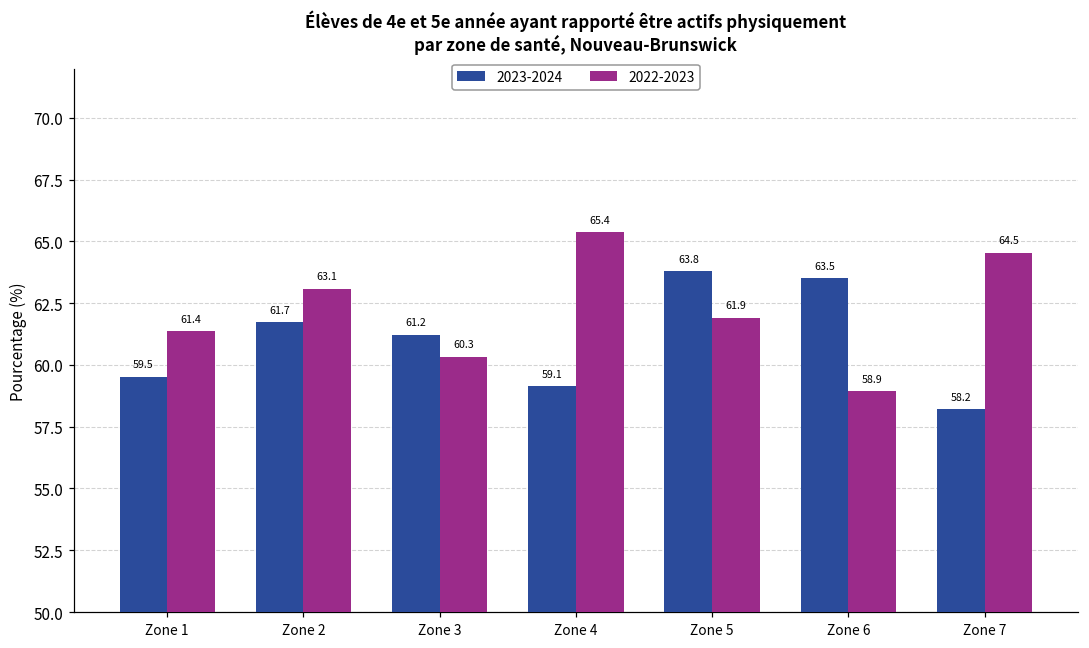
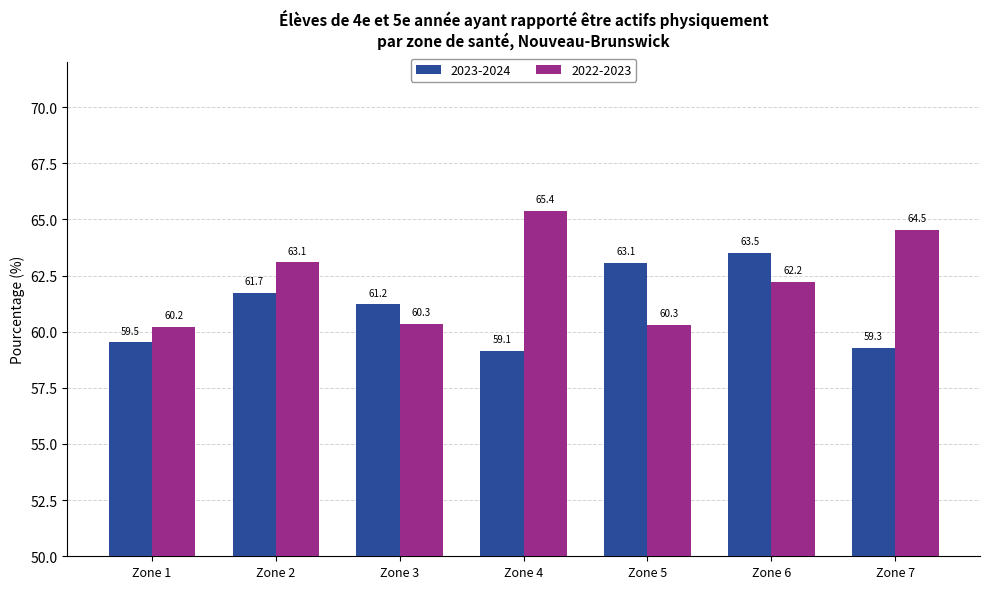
2022-2023, Zone 1: 61.4 -> 60.2
2023-2024, Zone 5: 63.8 -> 63.1
2022-2023, Zone 5: 61.9 -> 60.3
2022-2023, Zone 6: 58.9 -> 62.2
2023-2024, Zone 7: 58.2 -> 59.3
